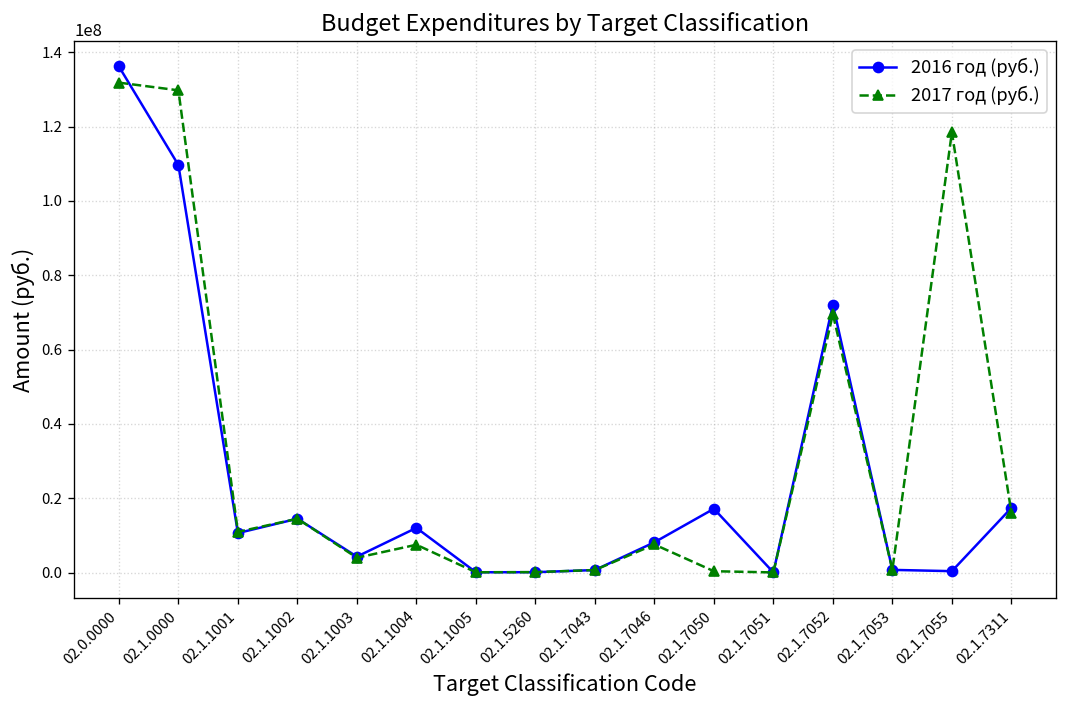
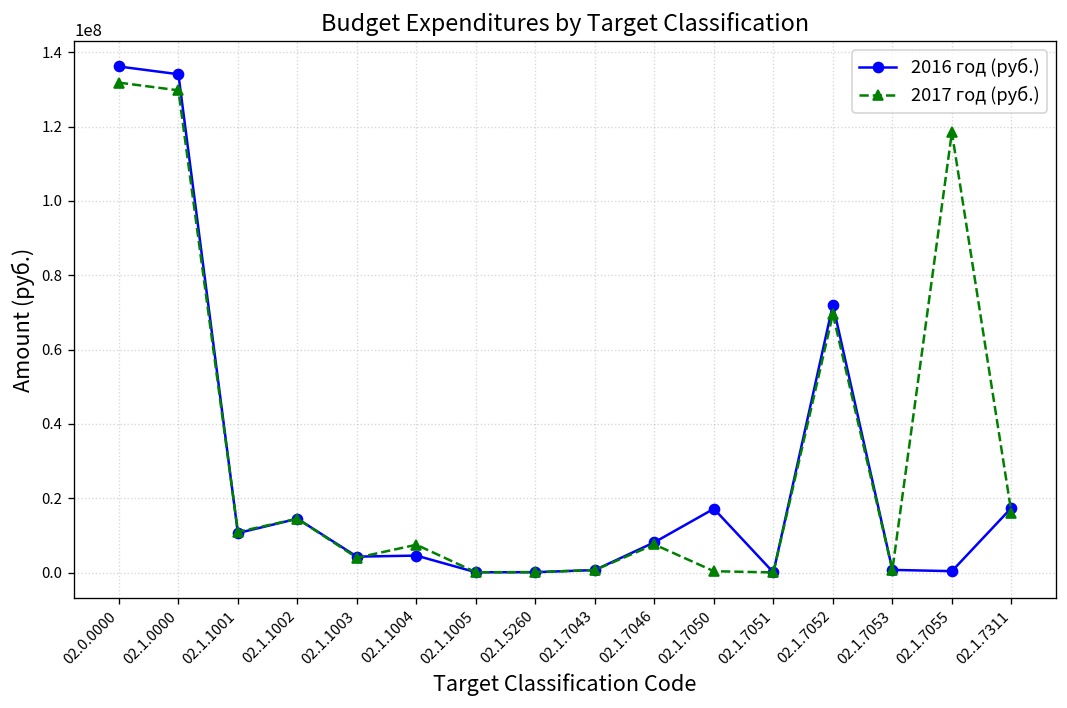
2016 год (руб.), 02.1.0000: 110000000 -> 134000000
2016 год (руб.), 02.1.1004: 12000000 -> 5000000
